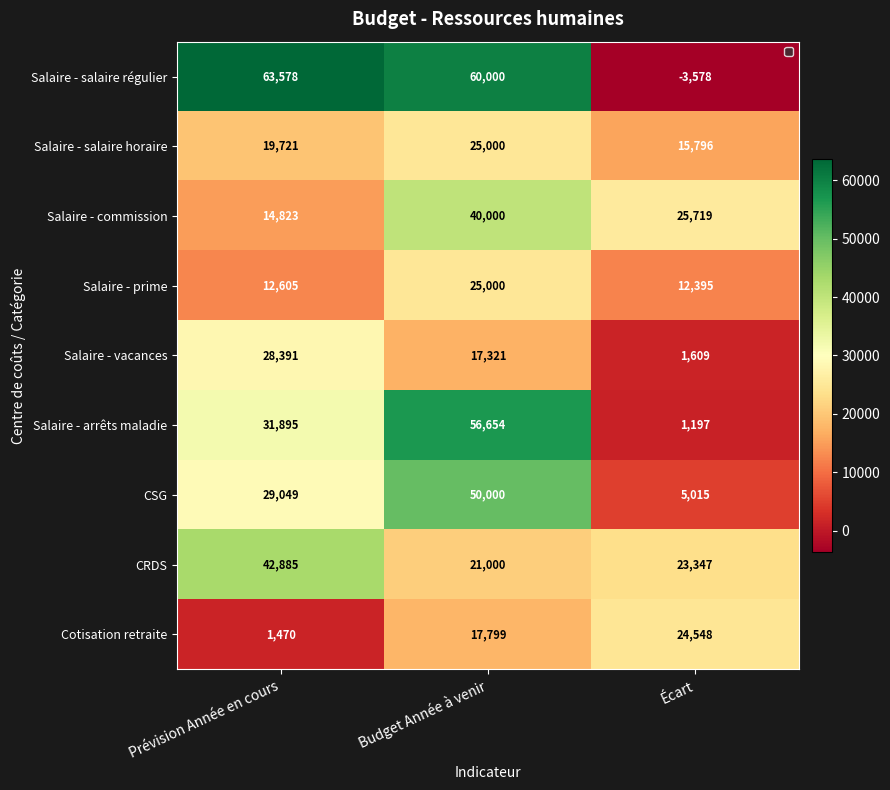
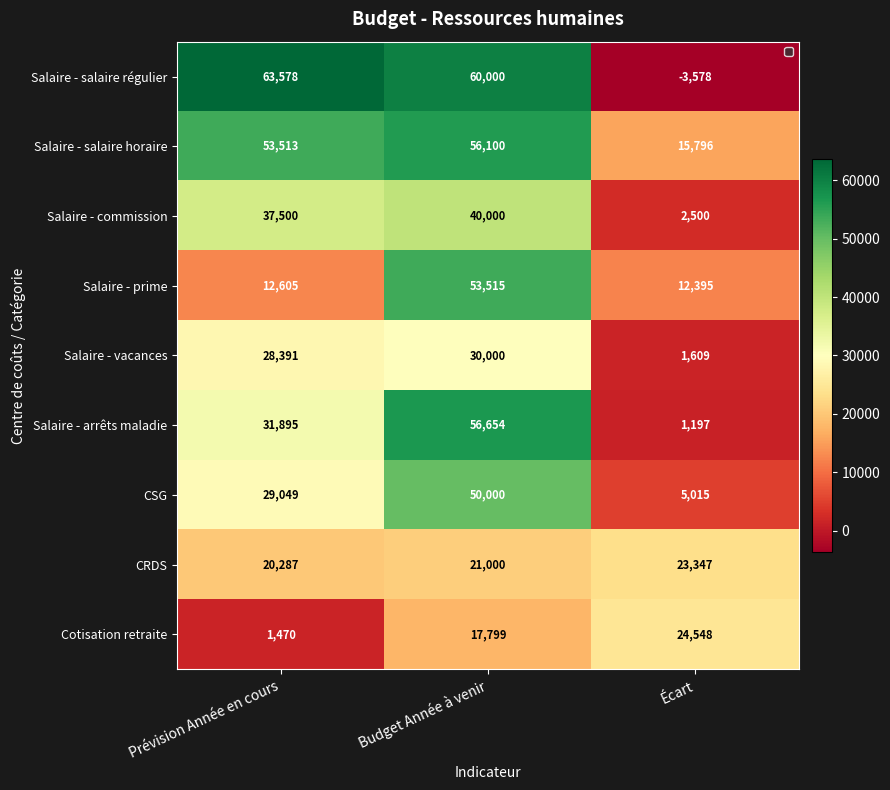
Salaire - salaire horaire, Prévision Année en cours: 19,721 -> 53,513
Salaire - salaire horaire, Budget Année à venir: 25,000 -> 56,100
Salaire - commission, Prévision Année en cours: 14,823 -> 37,500
Salaire - commission, Écart: 25,719 -> 2,500
Salaire - prime, Budget Année à venir: 25,000 -> 53,515
Salaire - vacances, Budget Année à venir: 17,321 -> 30,000
CRDS, Prévision Année en cours: 42,885 -> 20,287
